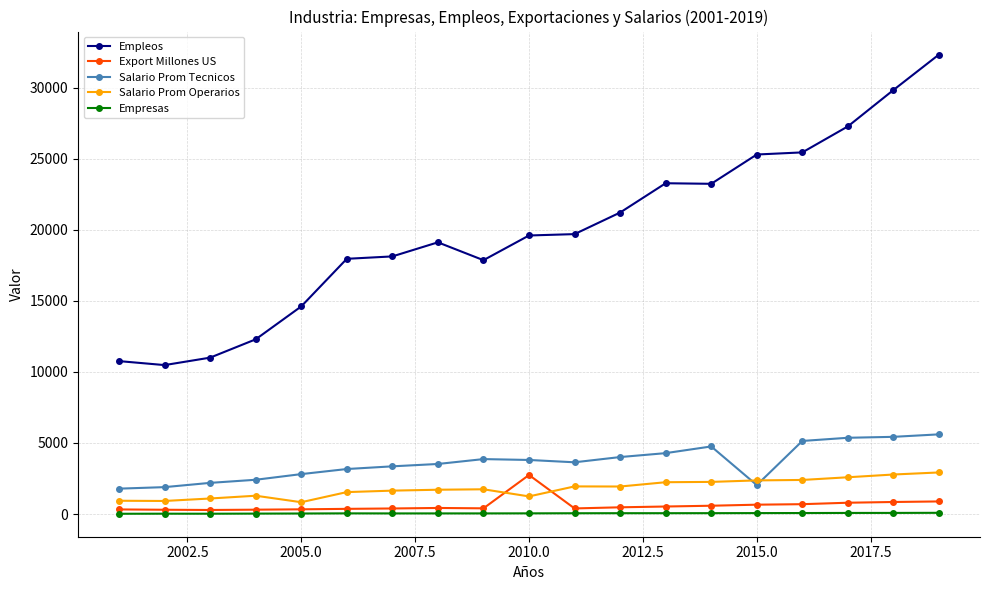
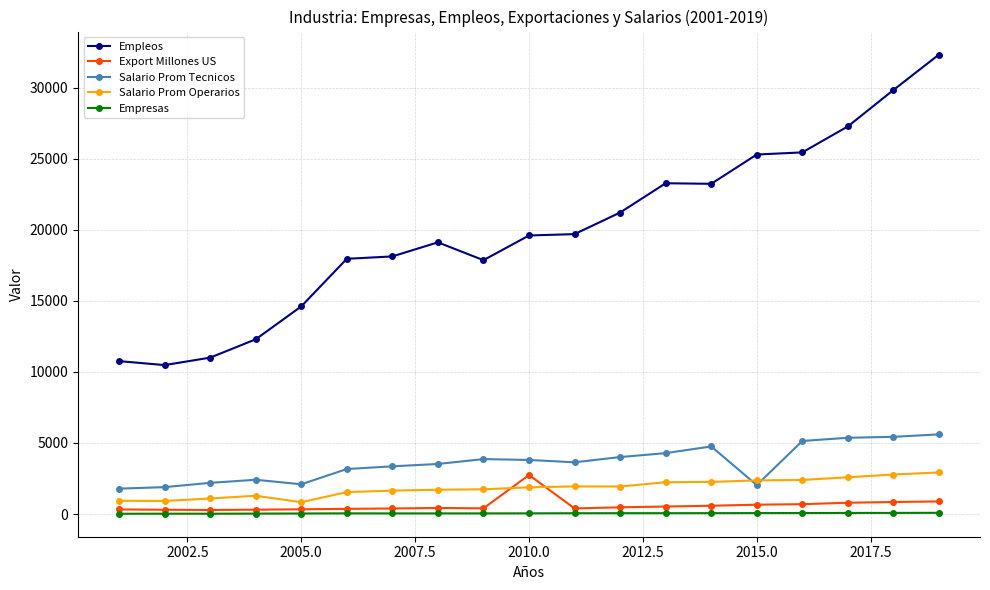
Salario Prom Tecnicos, 2005.0: 2800 -> 2100
Salario Prom Operarios, 2010.0: 1200 -> 1900
